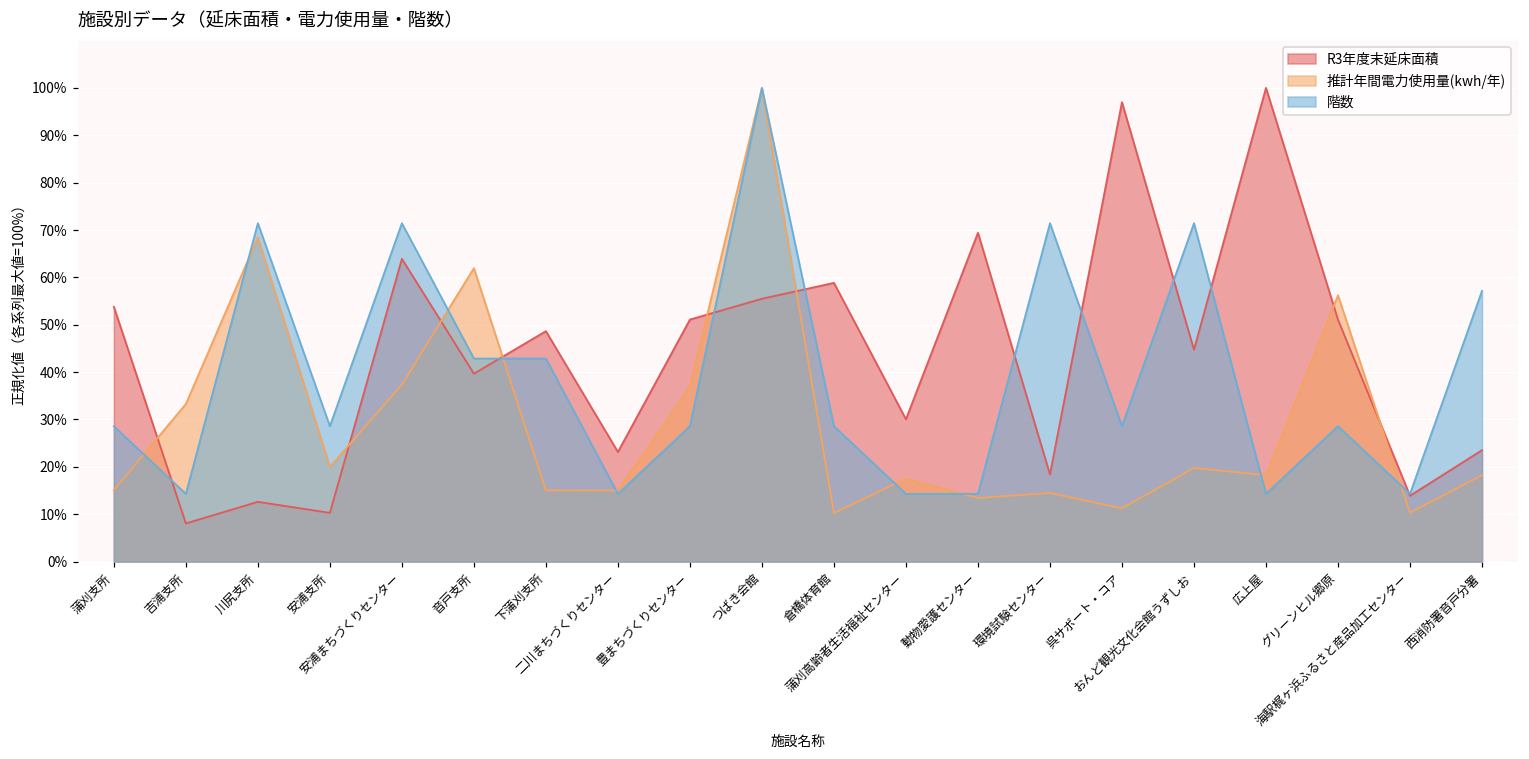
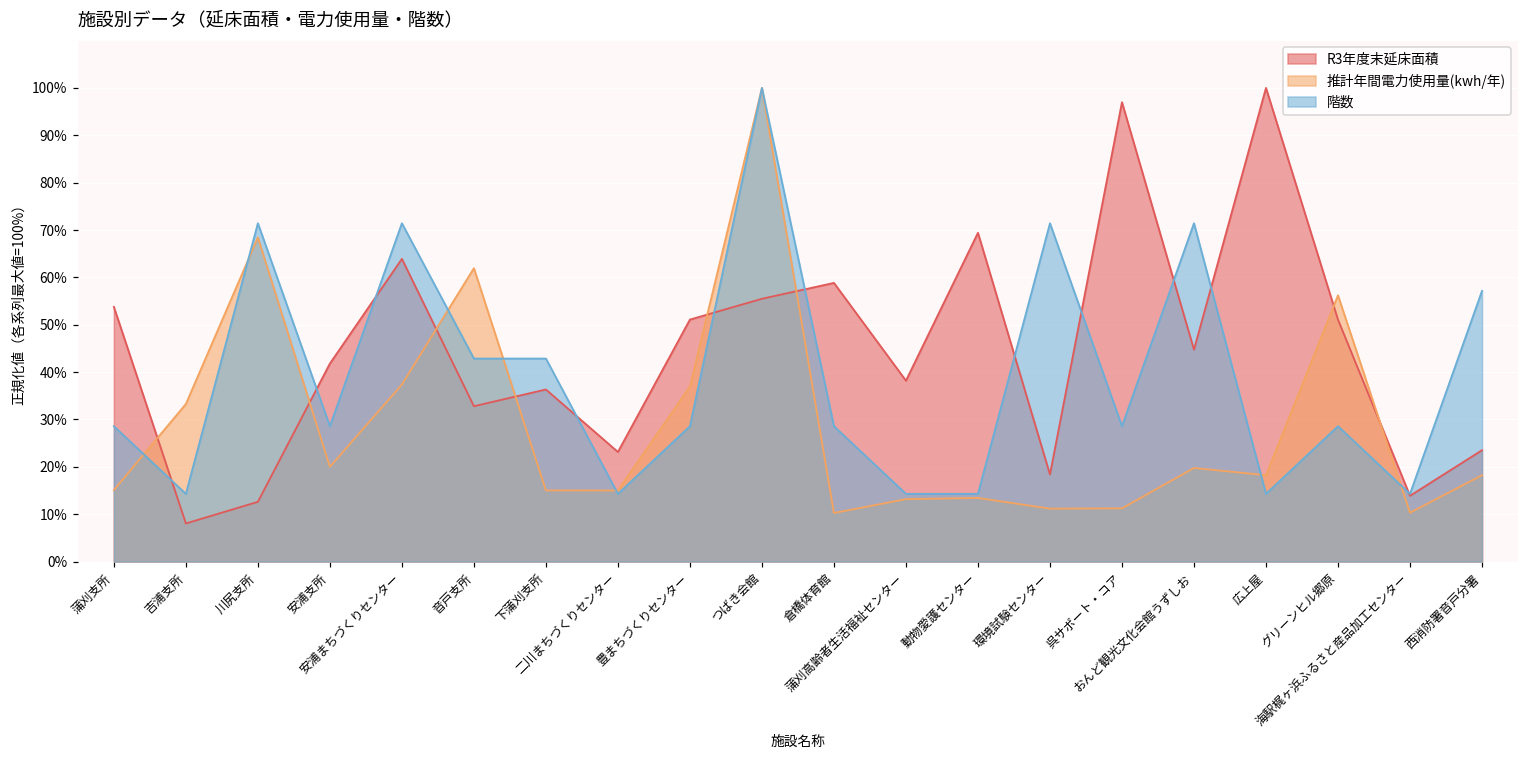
R3年度末延床面積, 安浦支所: 10% -> 42%
R3年度末延床面積, 音戸支所: 40% -> 33%
R3年度末延床面積, 下蒲刈支所: 49% -> 36%
R3年度末延床面積, 蒲刈高齢者生活福祉センター: 30% -> 38%
推計年間電力使用量(kwh/年), 蒲刈高齢者生活福祉センター: 17% -> 13%
推計年間電力使用量(kwh/年), 環境試験センター: 14% -> 11%
